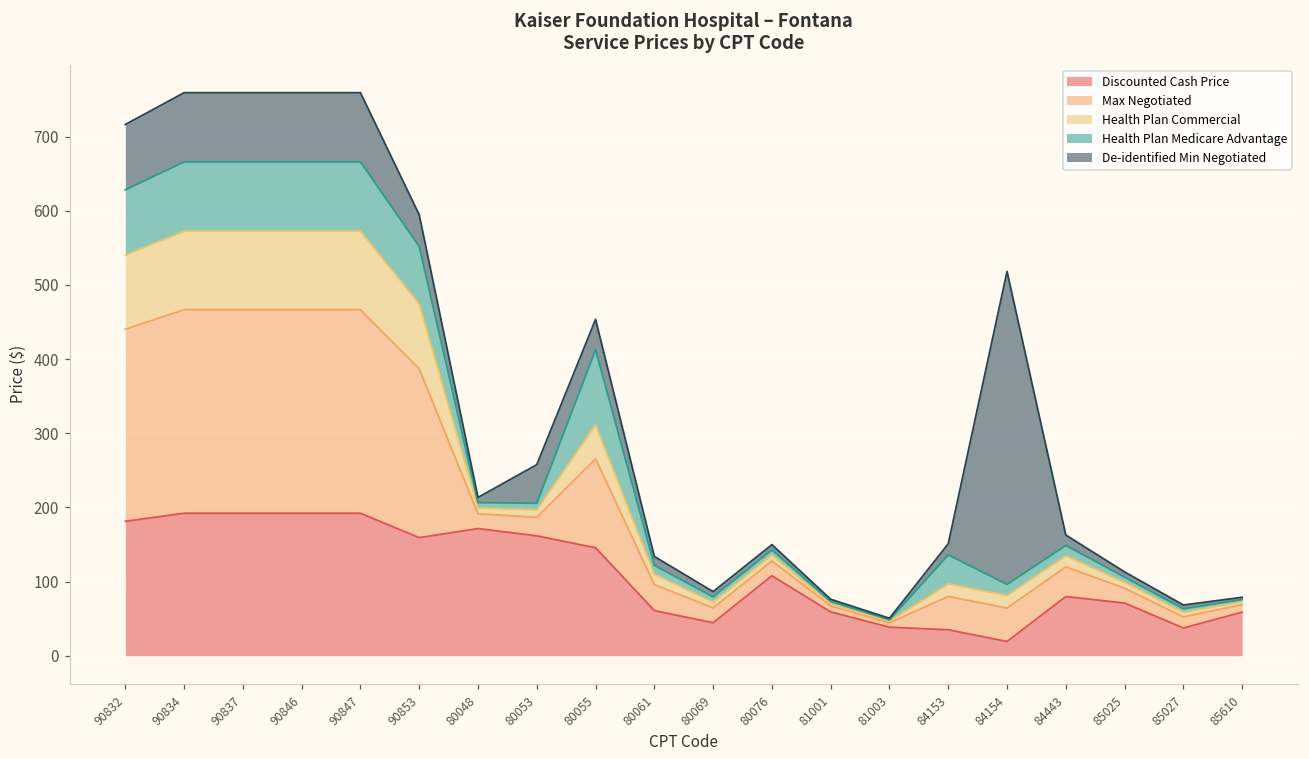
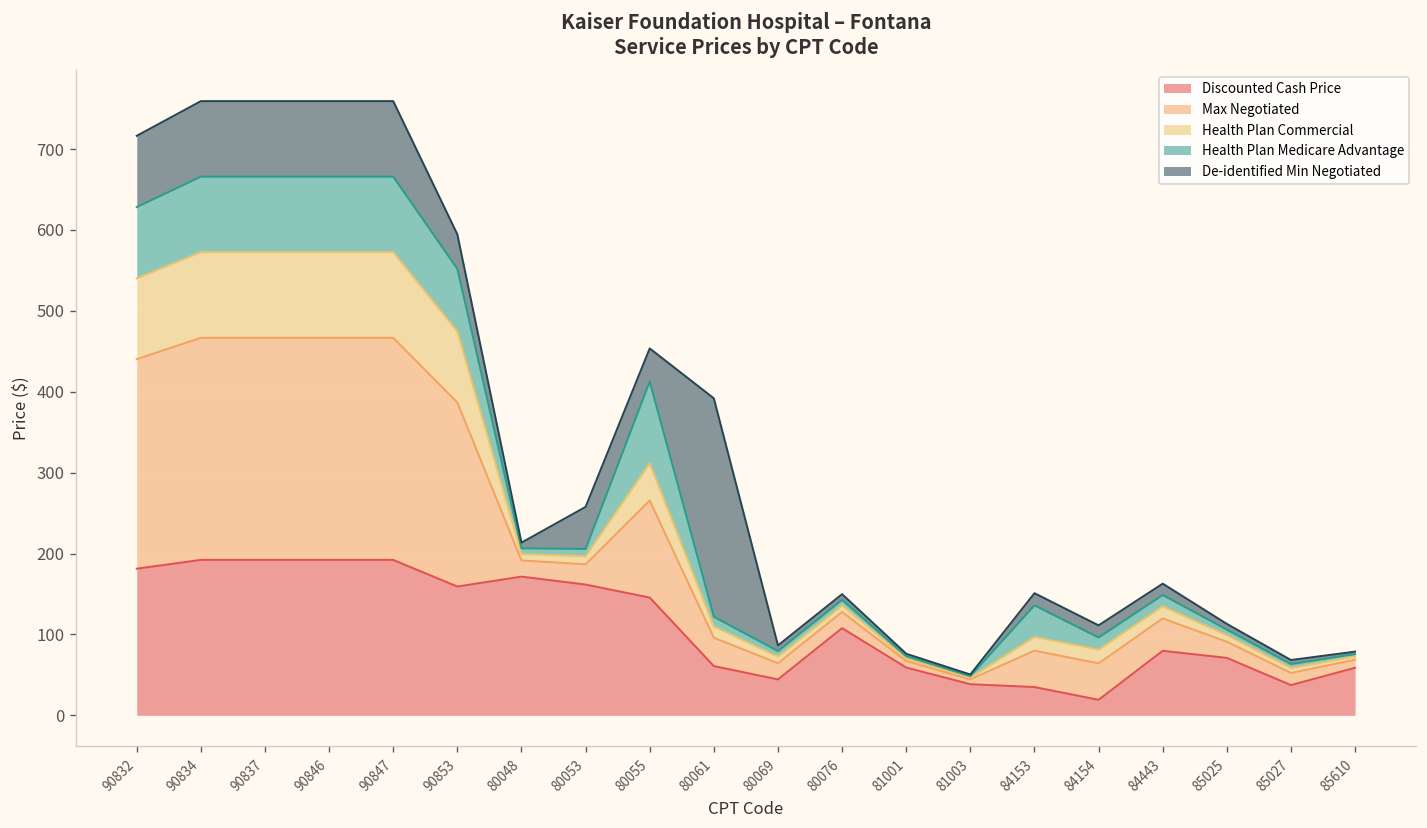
De-identified Min Negotiated, 80061: 10 -> 270
De-identified Min Negotiated, 84154: 420 -> 20
